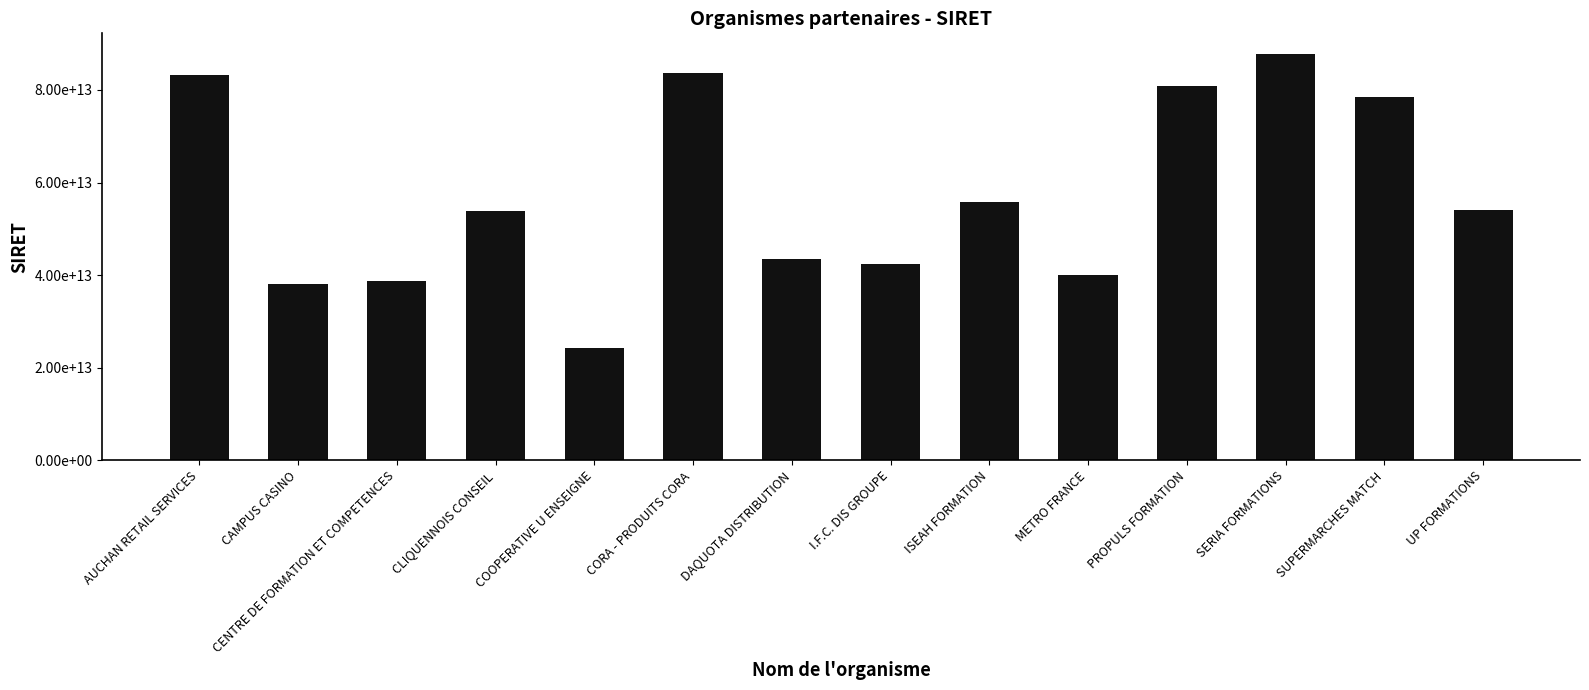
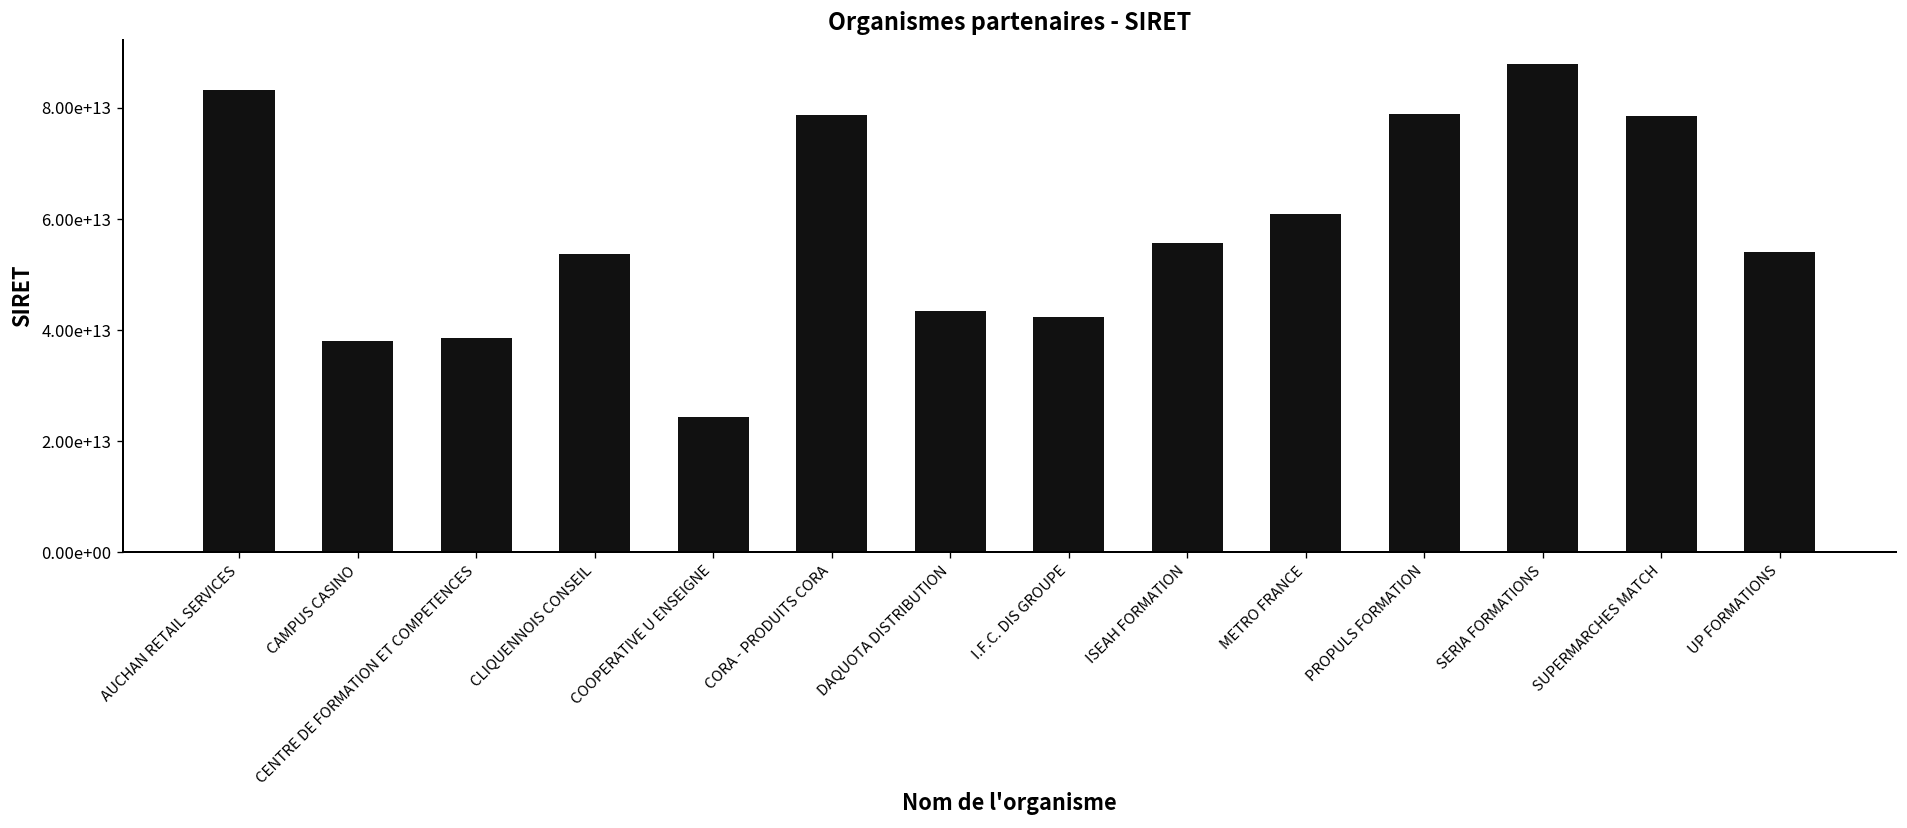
CORA - PRODUITS CORA: 84000000000000 -> 79000000000000
METRO FRANCE: 40000000000000 -> 61000000000000
PROPULS FORMATION: 81000000000000 -> 79000000000000
